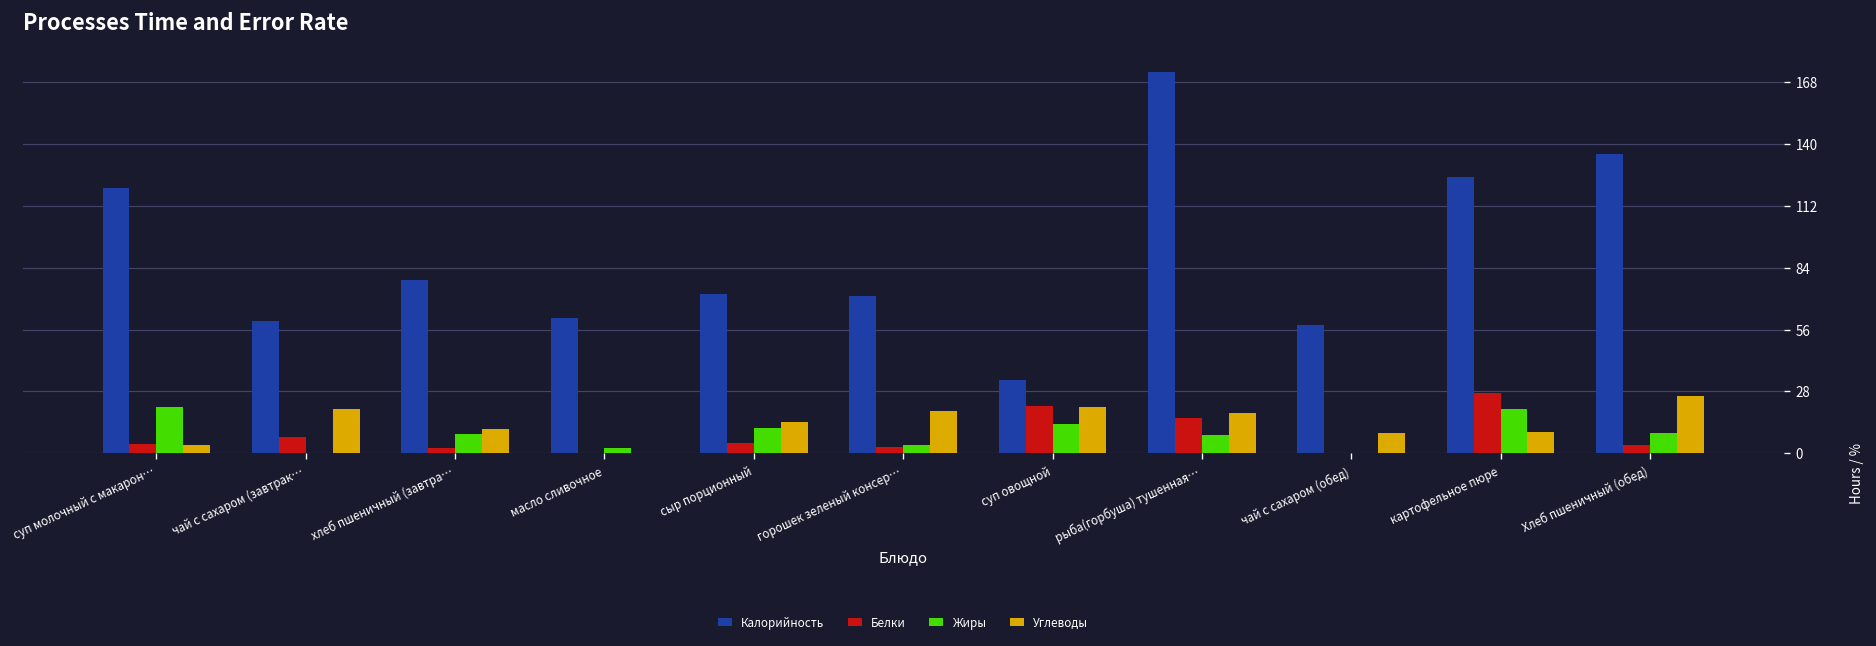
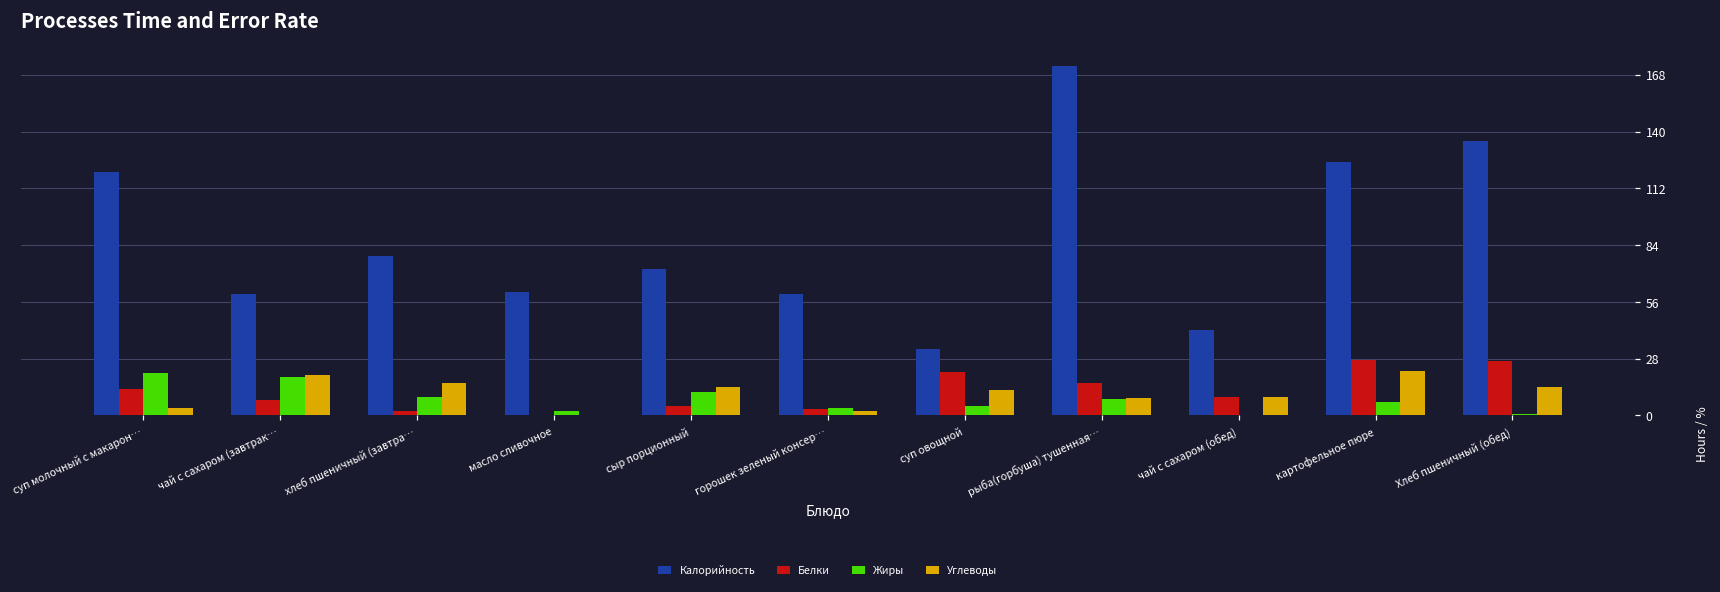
Белки, суп молочный с макарон…: 4 -> 13
Жиры, чай с сахаром (завтрак…: 0 -> 19
Углеводы, хлеб пшеничный (завтра…: 11 -> 16
Калорийность, горошек зеленый консер…: 71 -> 60
Углеводы, горошек зеленый консер…: 19 -> 2
Жиры, суп овощной: 13 -> 4
Углеводы, суп овощной: 21 -> 12
Углеводы, рыба(горбуша) тушенная…: 18 -> 8
Калорийность, чай с сахаром (обед): 58 -> 42
Белки, чай с сахаром (обед): 0 -> 9
Жиры, картофельное пюре: 20 -> 7
Углеводы, картофельное пюре: 10 -> 22
Белки, Хлеб пшеничный (обед): 4 -> 27
Жиры, Хлеб пшеничный (обед): 9 -> 1
Углеводы, Хлеб пшеничный (обед): 26 -> 14
